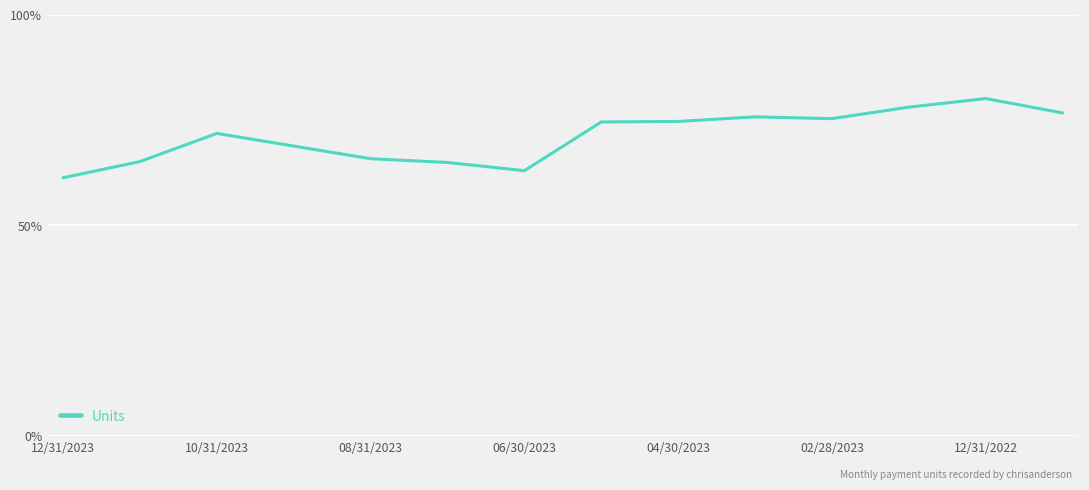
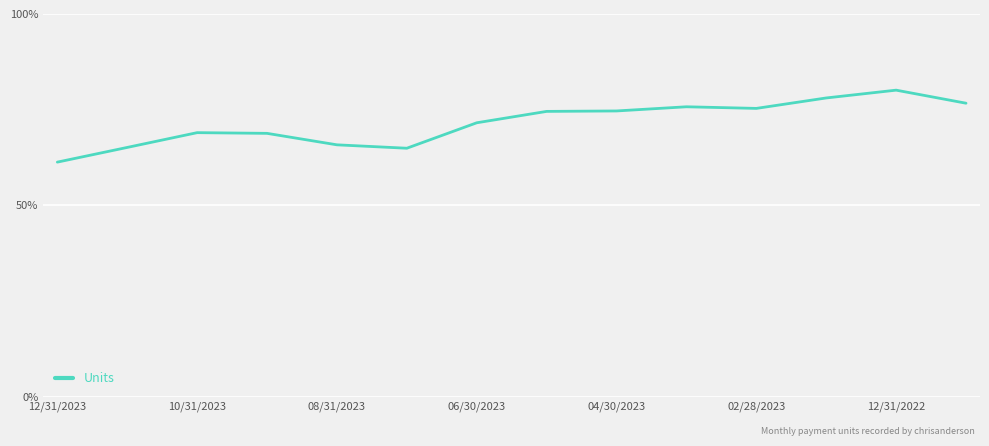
10/31/2023: 72% -> 69%
06/30/2023: 63% -> 72%
